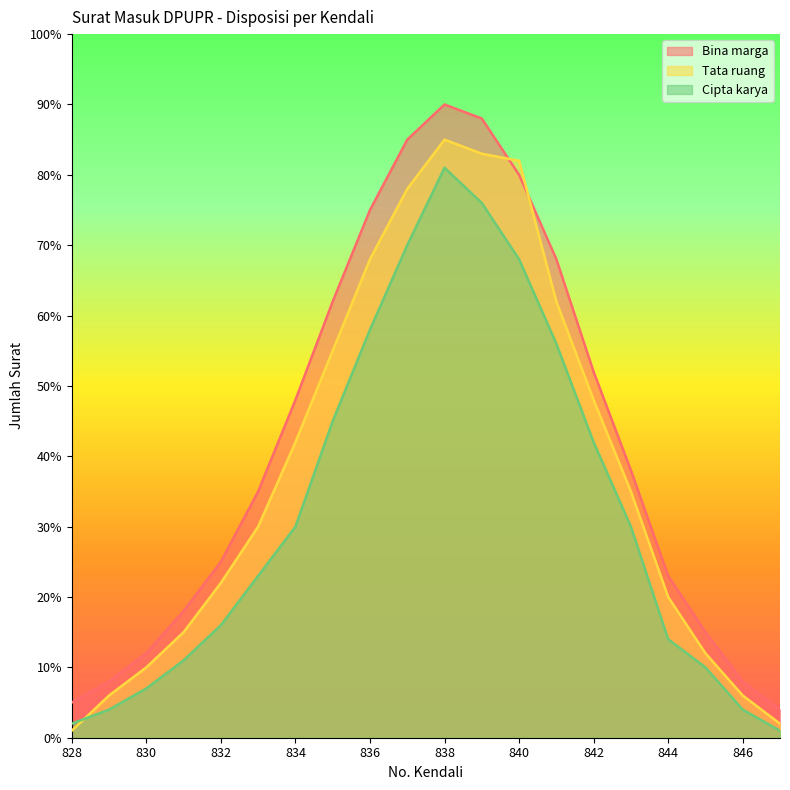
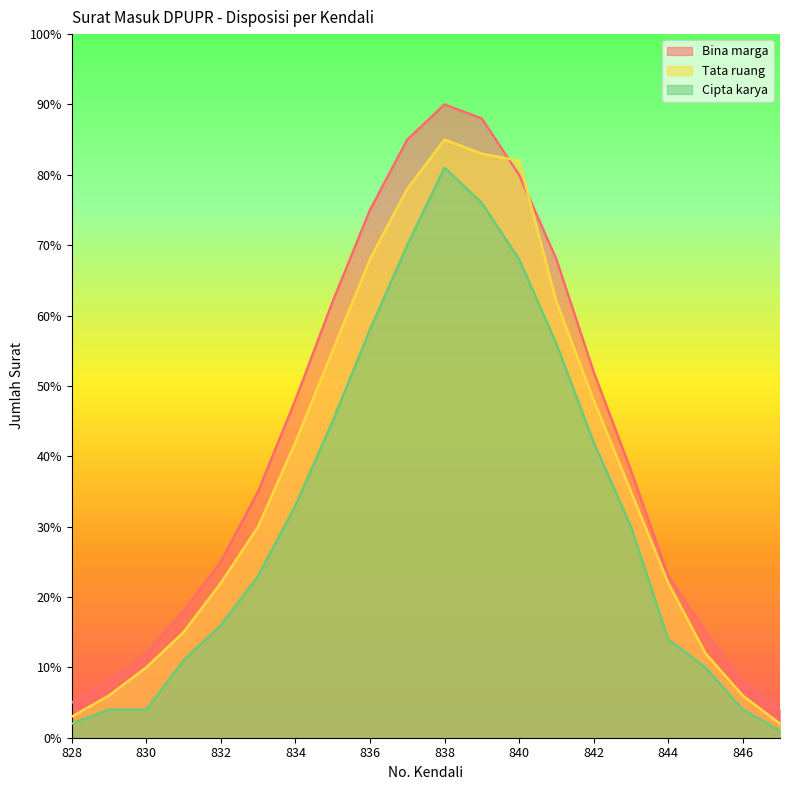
Tata ruang, 828: 1% -> 3%
Cipta karya, 830: 7% -> 4%
Cipta karya, 834: 30% -> 33%
Tata ruang, 844: 20% -> 22%
